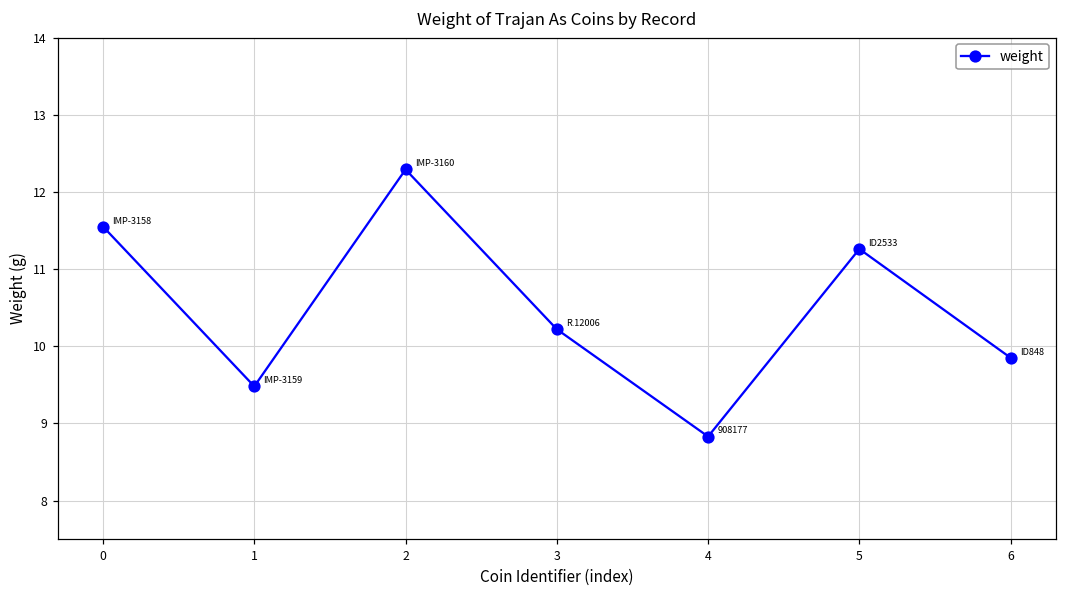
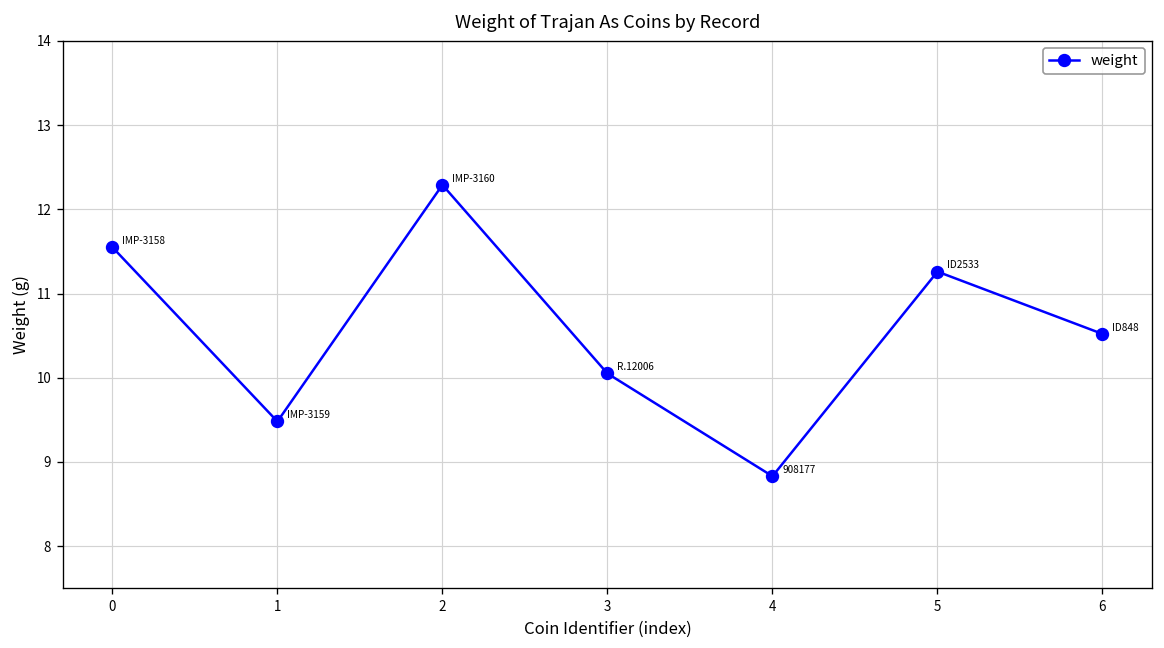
3: 10.2 -> 10.1
6: 9.9 -> 10.5
